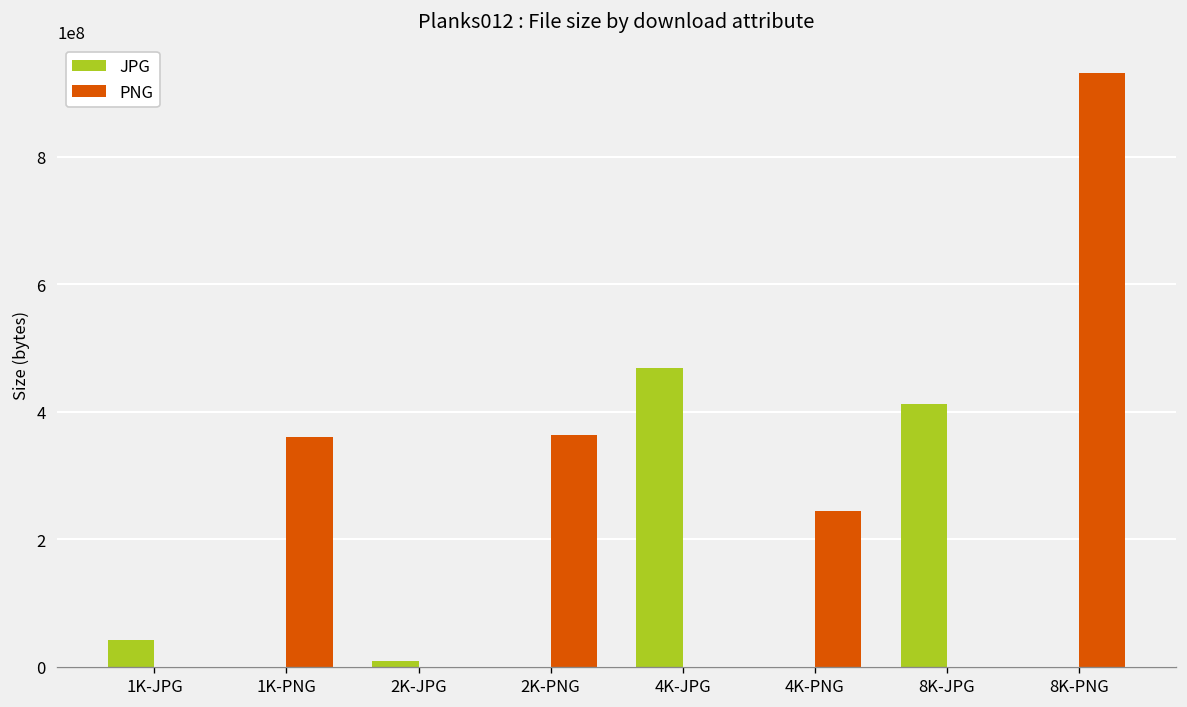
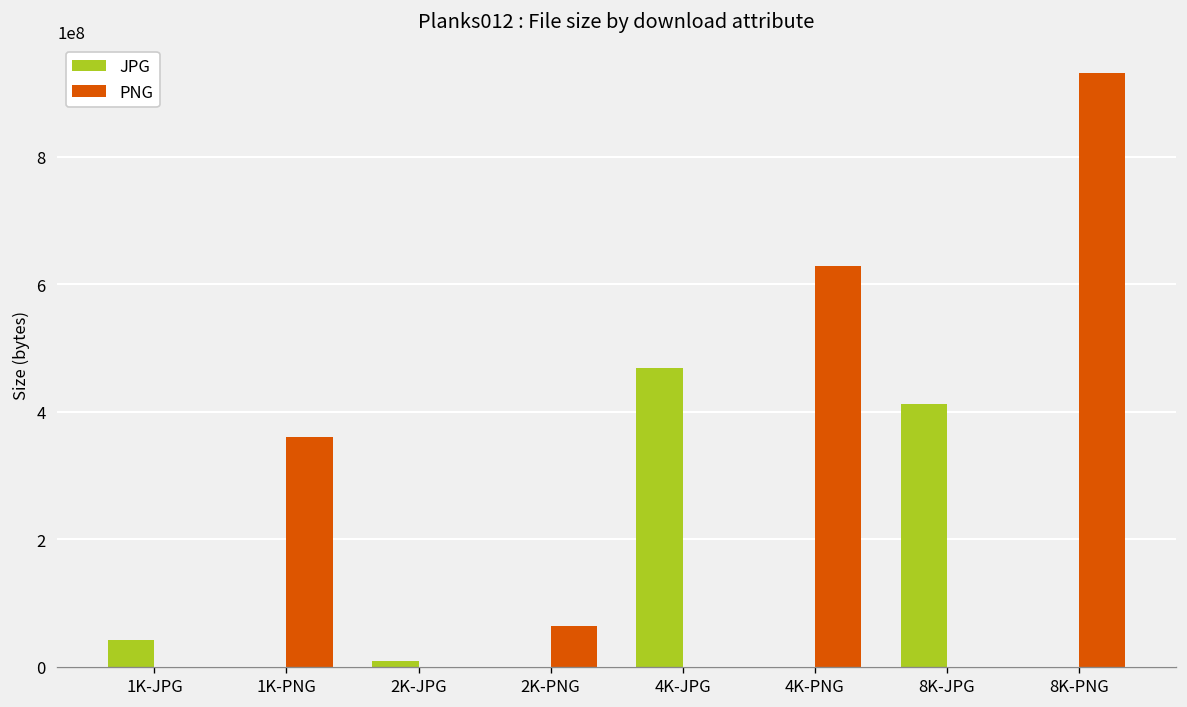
PNG, 2K-PNG: 360000000 -> 60000000
PNG, 4K-PNG: 240000000 -> 630000000
